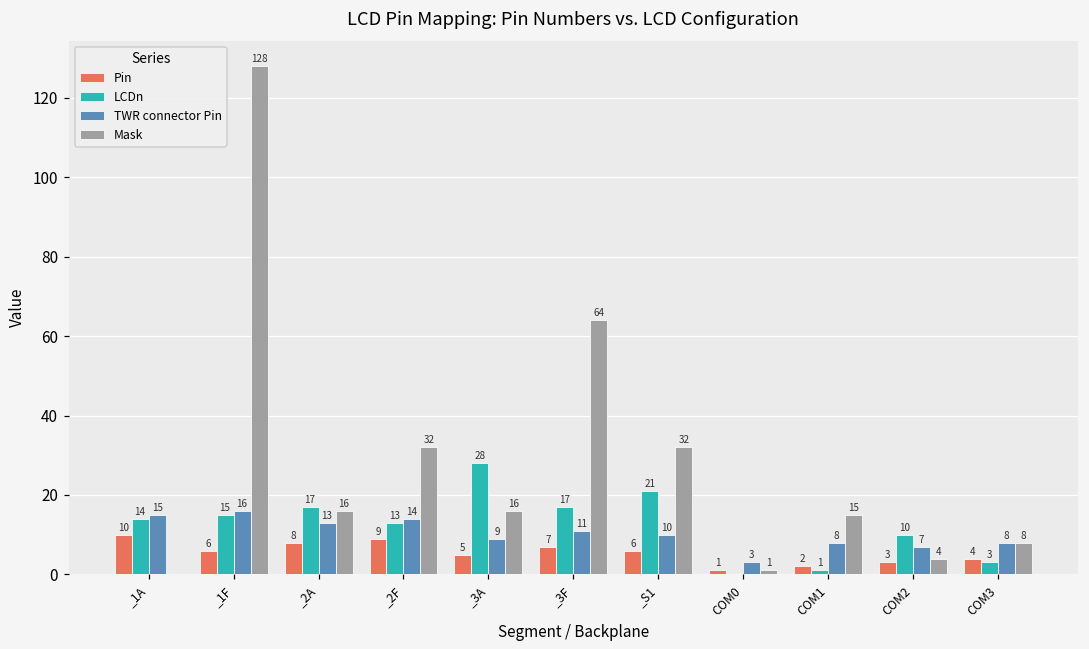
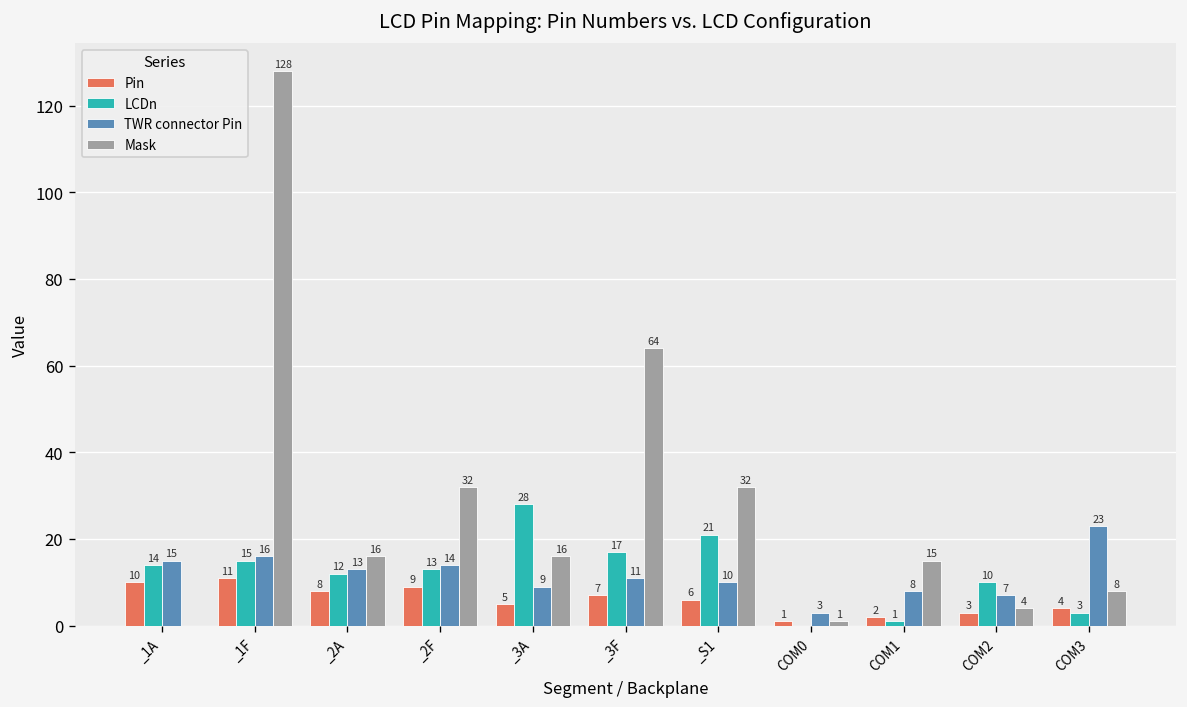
Pin, _1F: 6 -> 11
LCDn, _2A: 17 -> 12
TWR connector Pin, COM3: 8 -> 23
